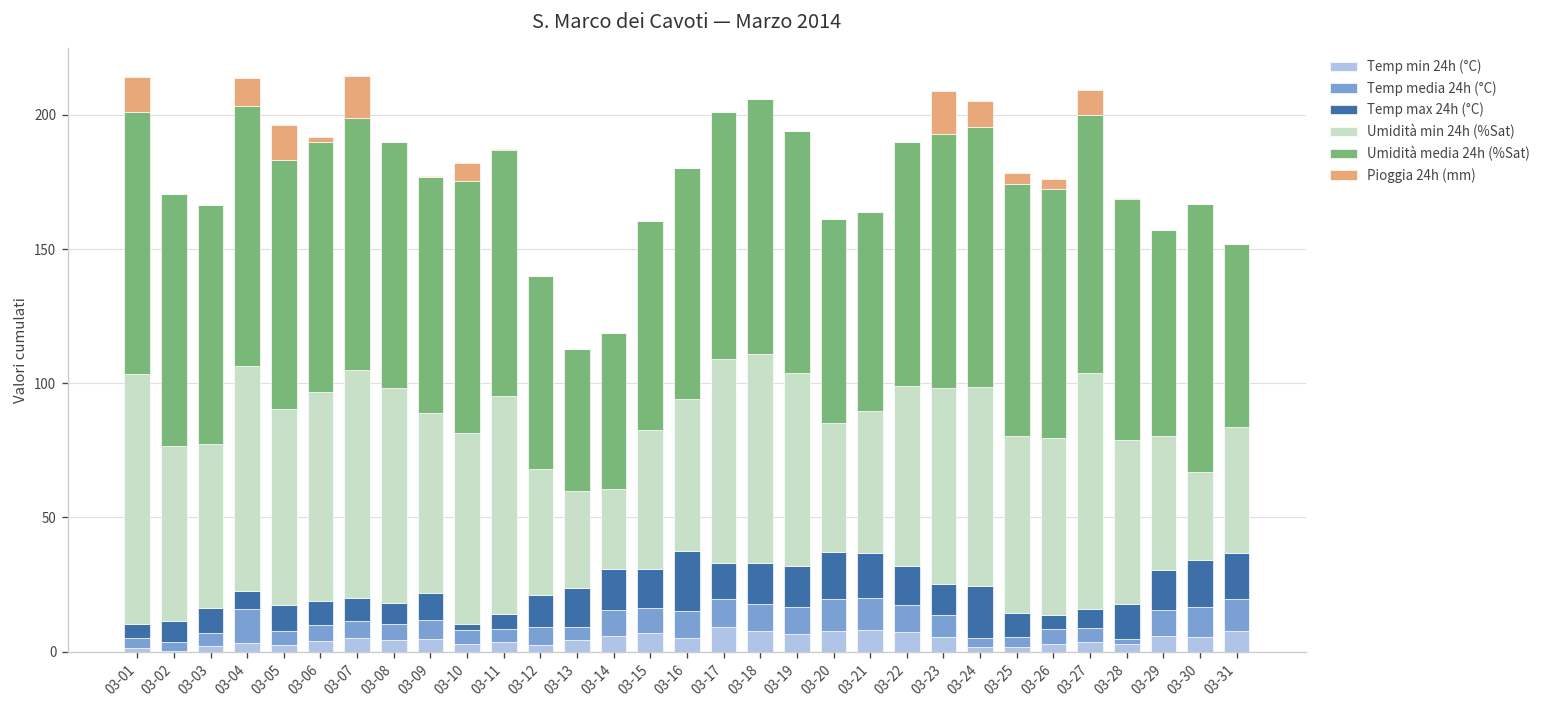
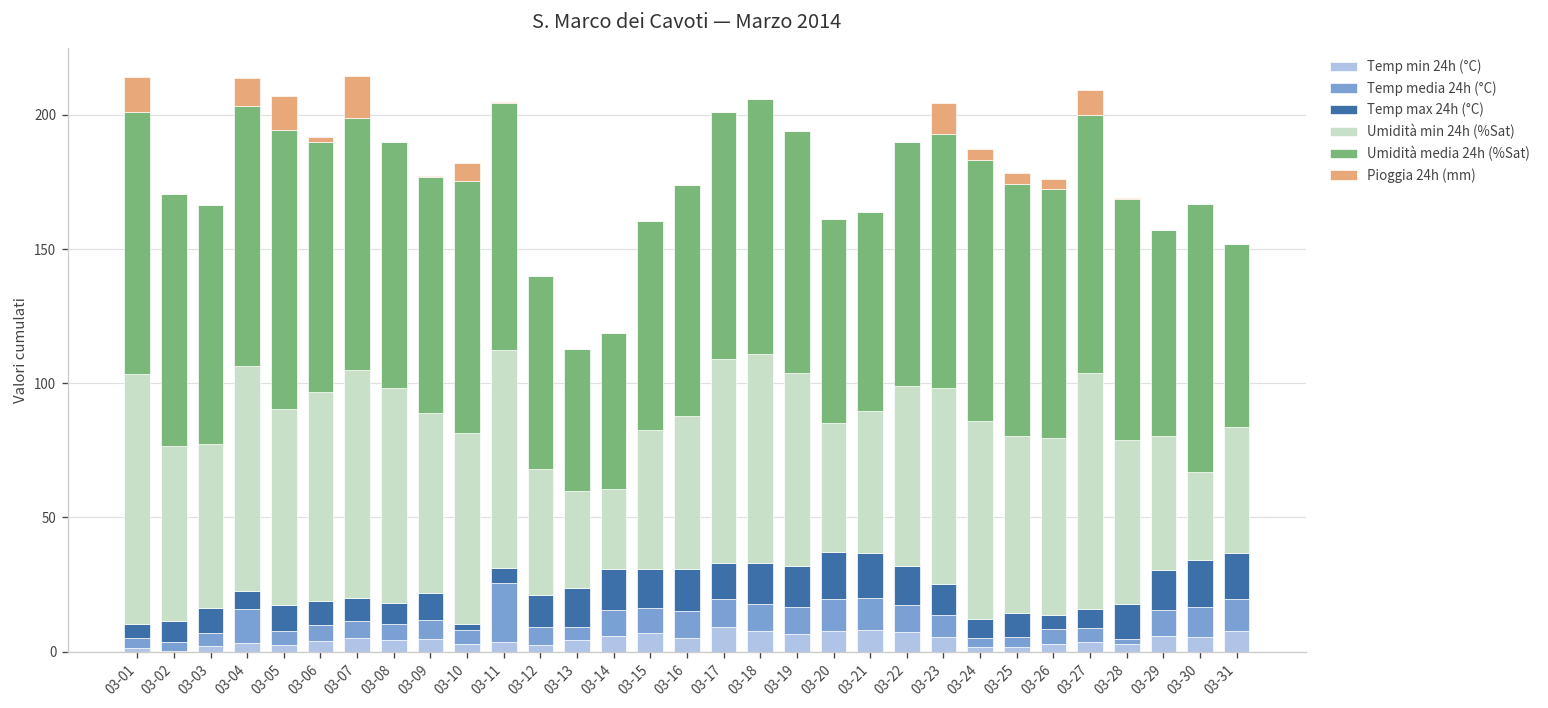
Umidità media 24h (%Sat), 03-05: 93 -> 104
Temp media 24h (°C), 03-11: 5 -> 22
Temp max 24h (°C), 03-16: 22 -> 16
Pioggia 24h (mm), 03-23: 16 -> 11
Temp max 24h (°C), 03-24: 20 -> 7
Pioggia 24h (mm), 03-24: 10 -> 4
